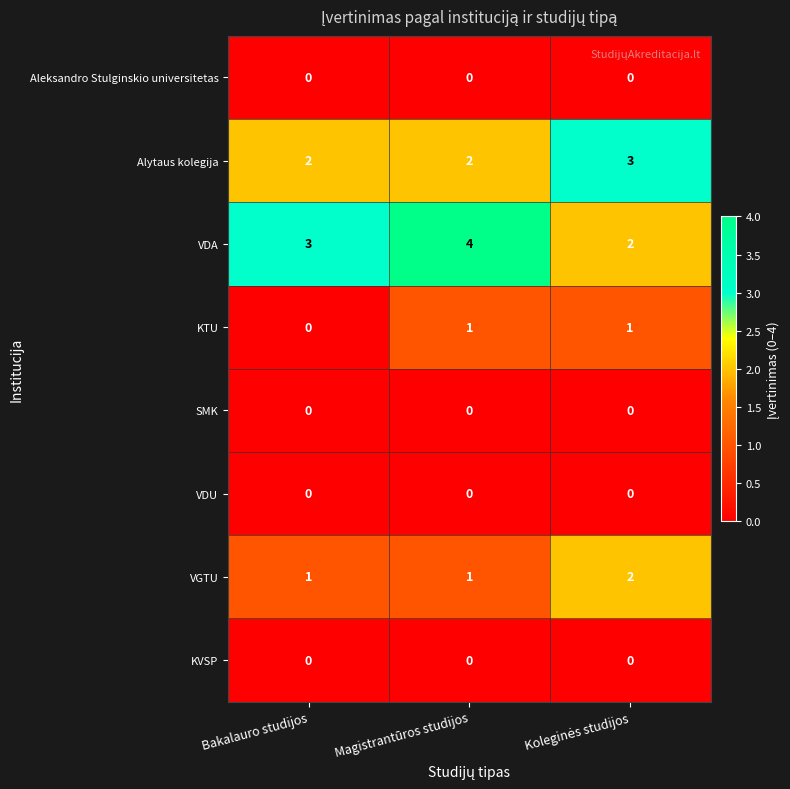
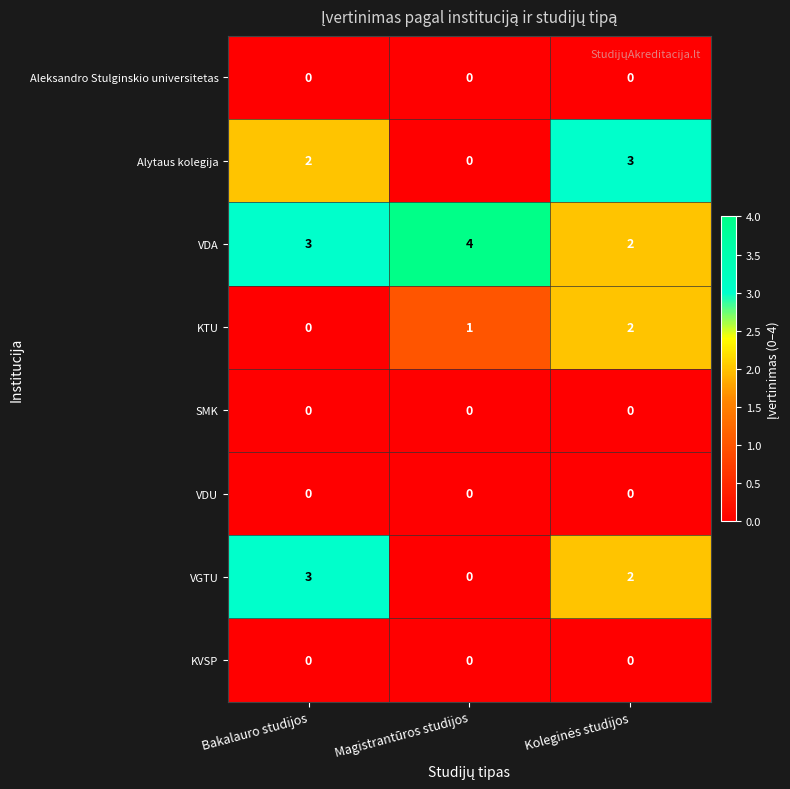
Alytaus kolegija, Magistrantūros studijos: 2 -> 0
KTU, Koleginės studijos: 1 -> 2
VGTU, Bakalauro studijos: 1 -> 3
VGTU, Magistrantūros studijos: 1 -> 0
